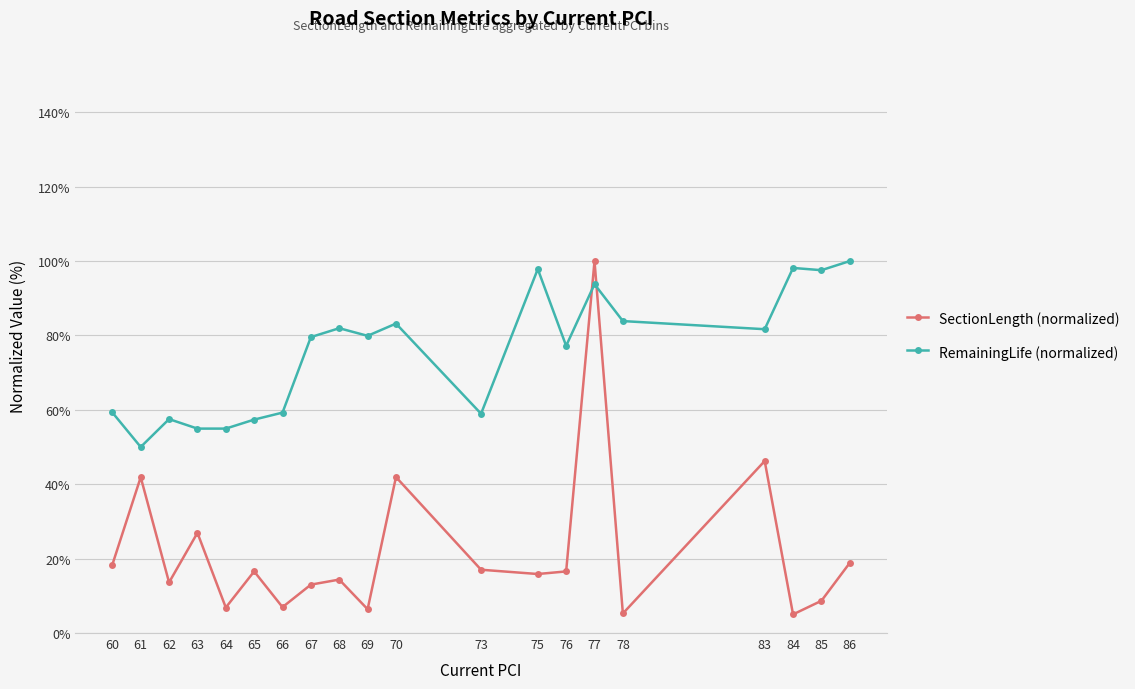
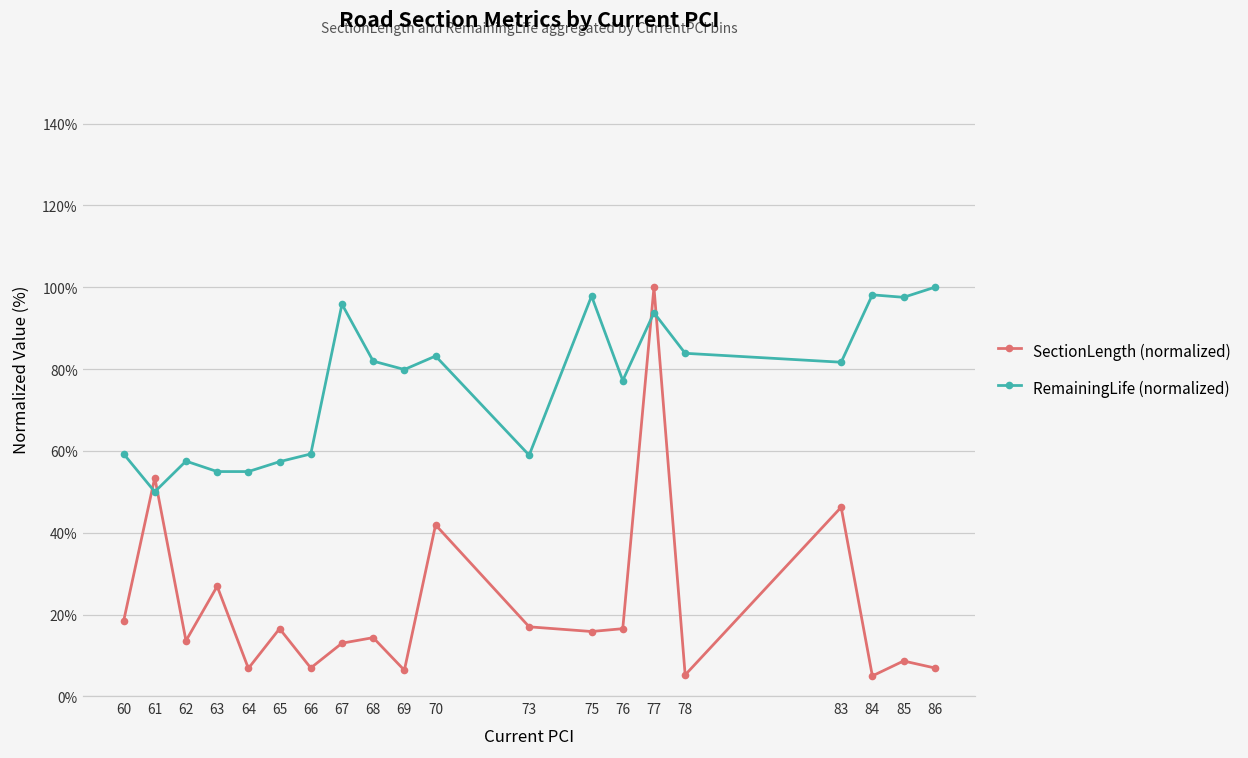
SectionLength (normalized), 61: 42% -> 53%
RemainingLife (normalized), 67: 80% -> 96%
SectionLength (normalized), 86: 19% -> 7%
